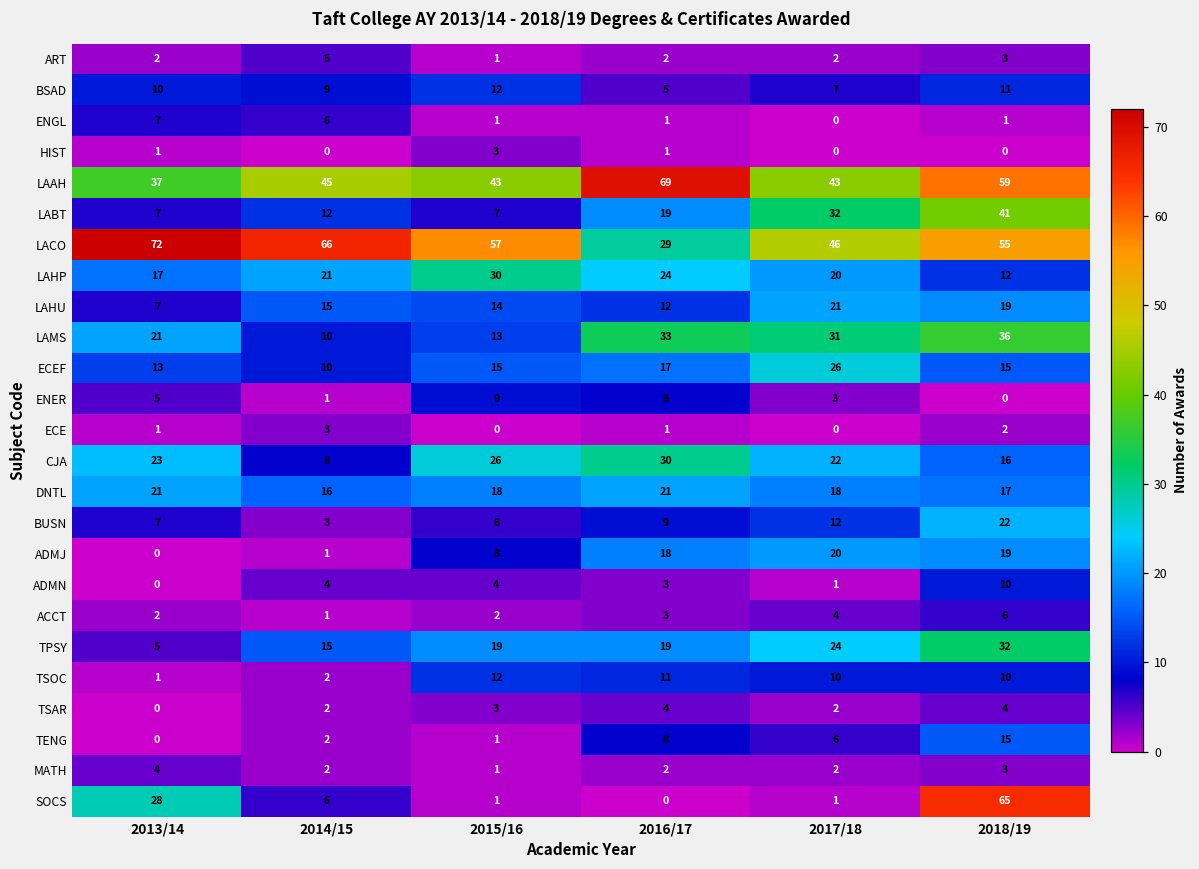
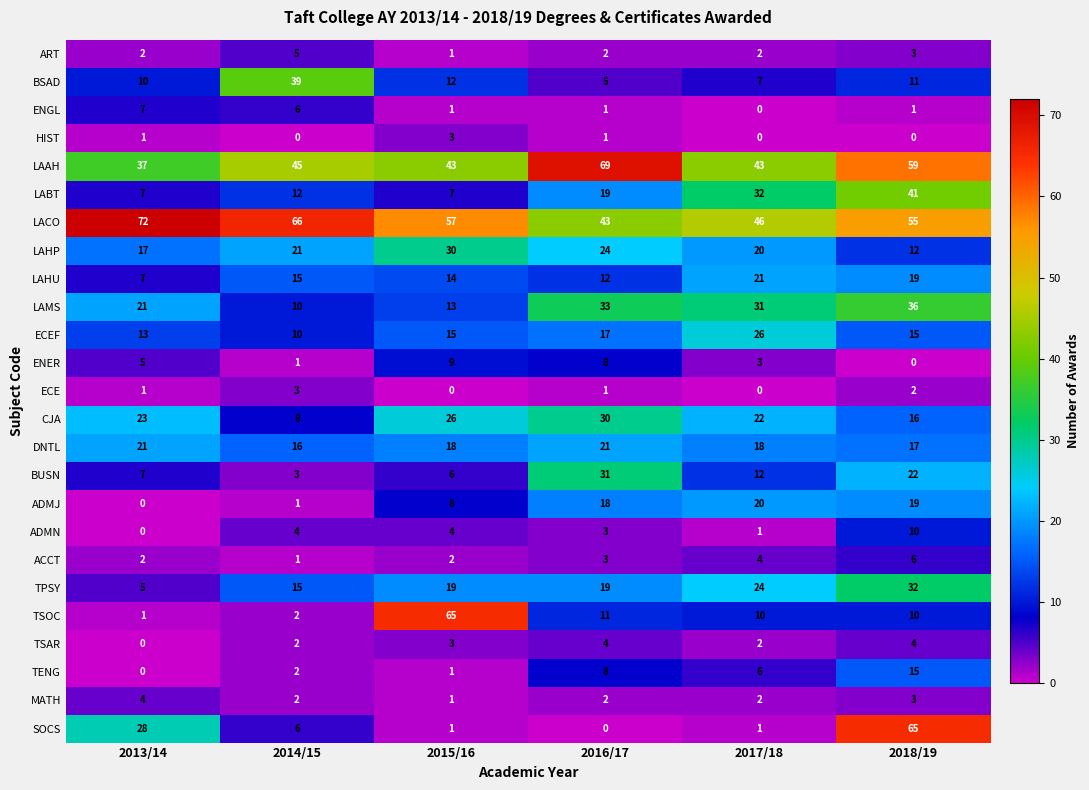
BSAD, 2014/15: 9 -> 39
LACO, 2016/17: 29 -> 43
BUSN, 2016/17: 9 -> 31
TSOC, 2015/16: 12 -> 65
